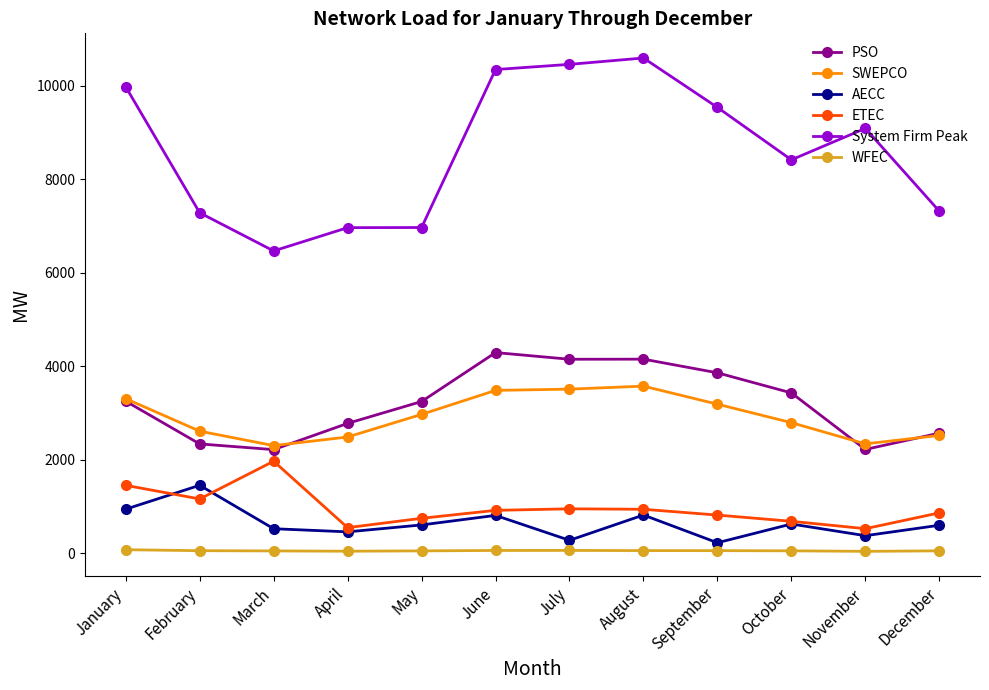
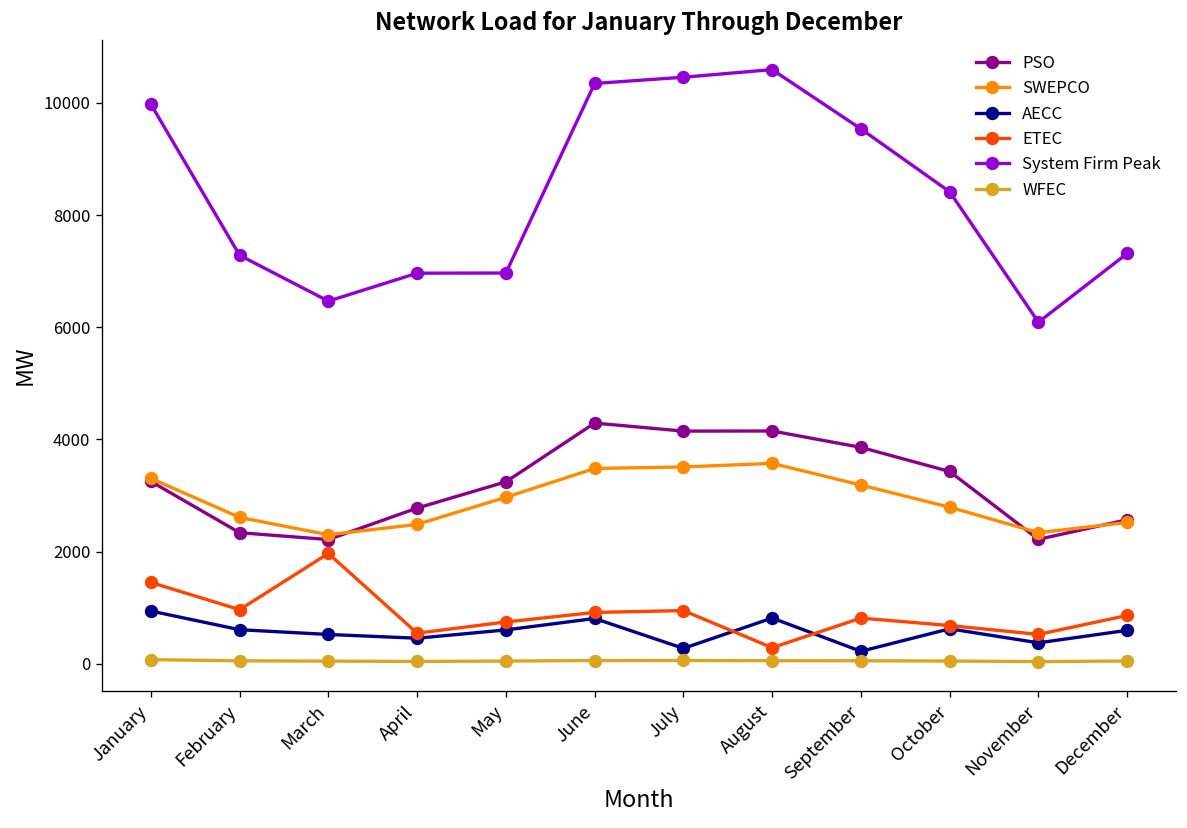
AECC, February: 1500 -> 600
ETEC, February: 1200 -> 1000
ETEC, August: 900 -> 300
System Firm Peak, November: 9100 -> 6100
